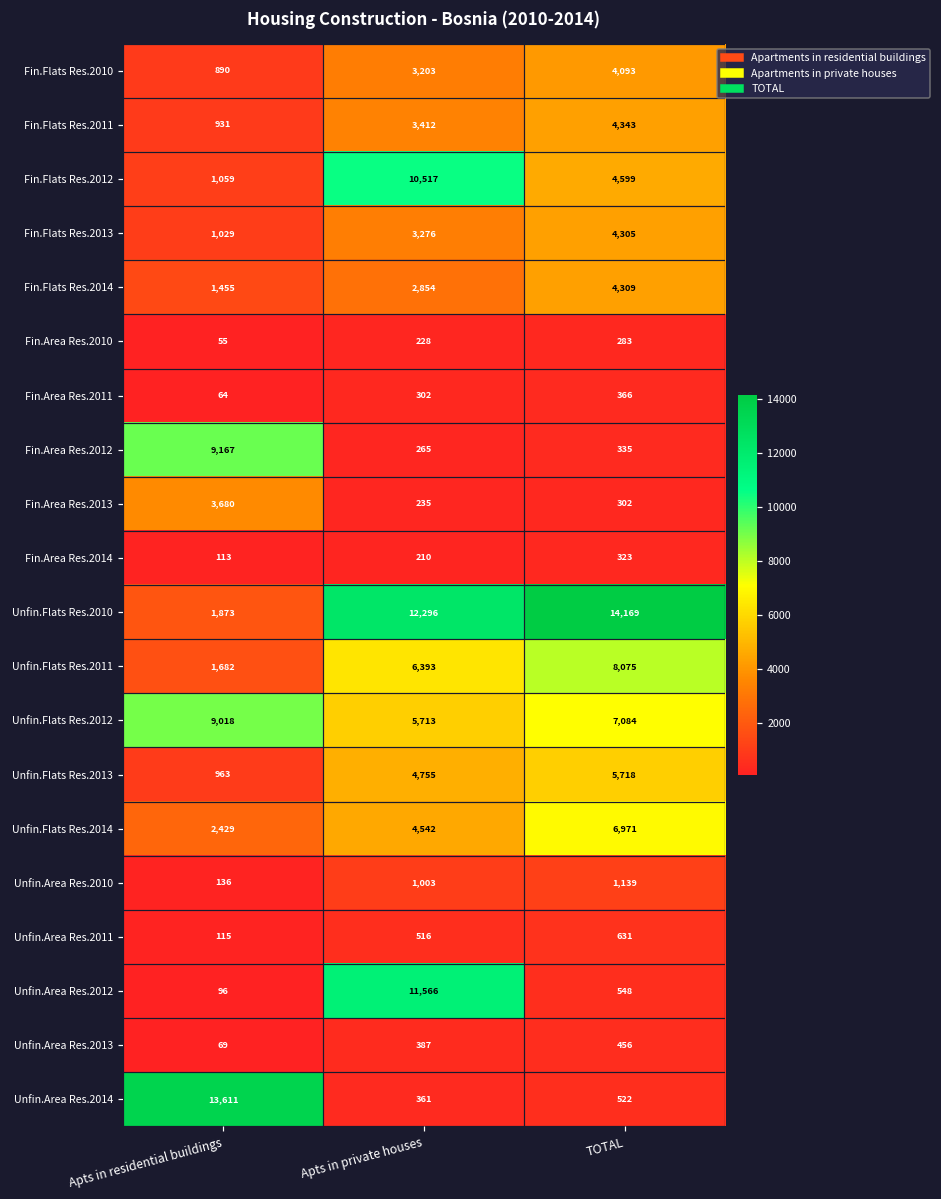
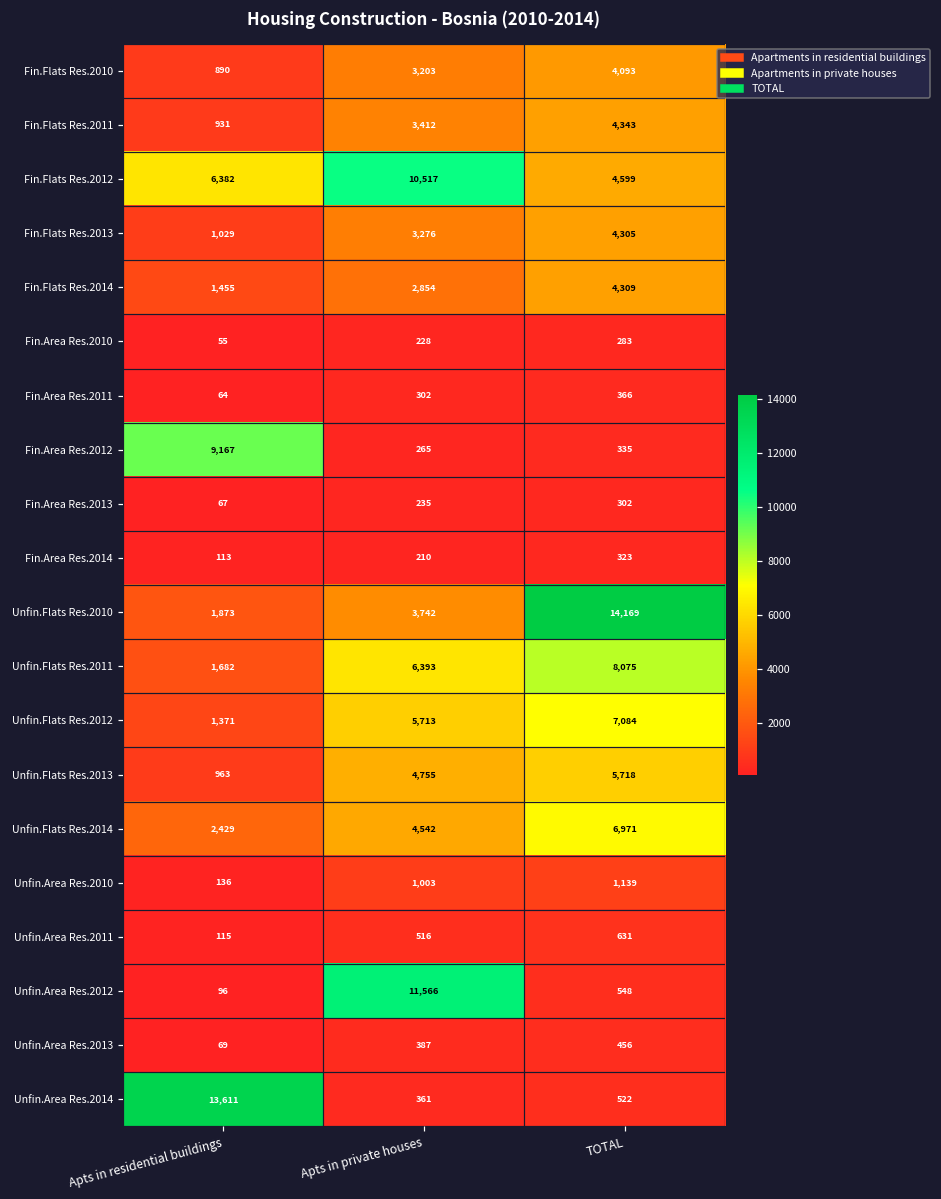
Fin.Flats Res.2012, Apts in residential buildings: 1,059 -> 6,382
Fin.Area Res.2013, Apts in residential buildings: 3,680 -> 67
Unfin.Flats Res.2010, Apts in private houses: 12,296 -> 3,742
Unfin.Flats Res.2012, Apts in residential buildings: 9,018 -> 1,371
